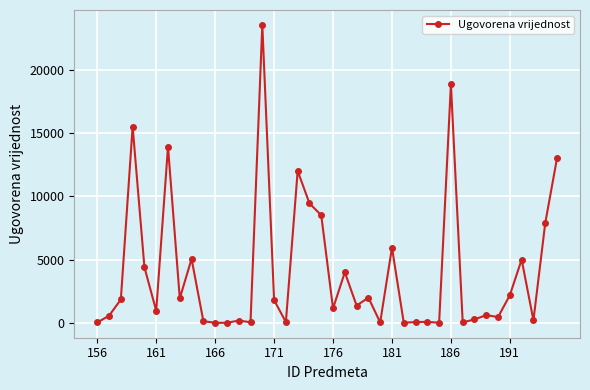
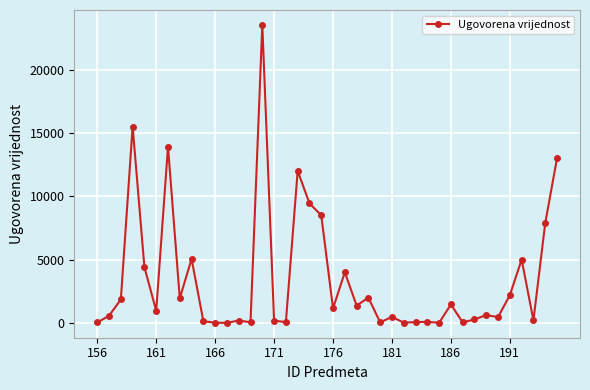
171: 1800 -> 200
181: 5900 -> 500
186: 18800 -> 1500
